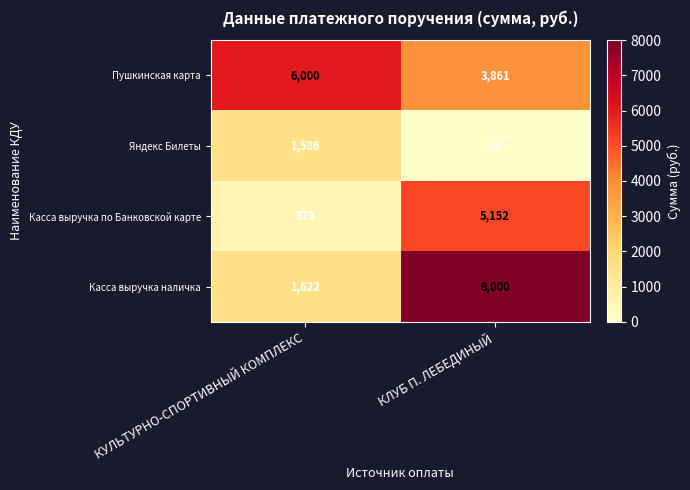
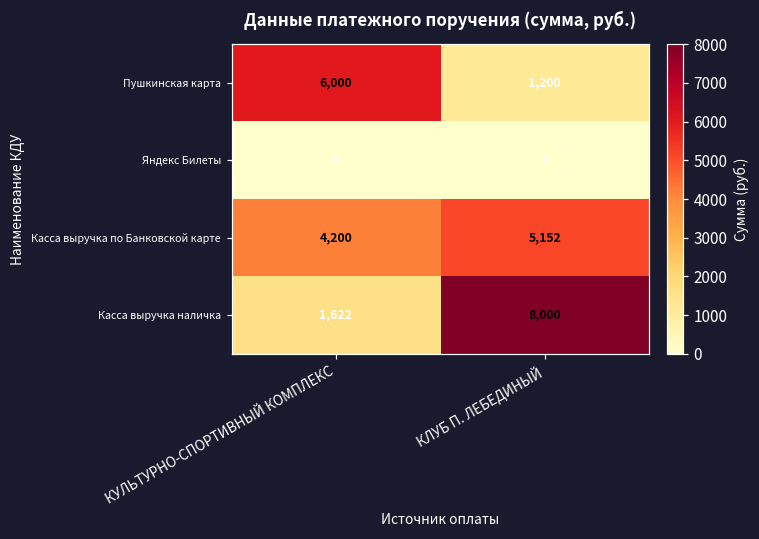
Пушкинская карта, КЛУБ П. ЛЕБЕДИНЫЙ: 3,861 -> 1,200
Яндекс Билеты, КУЛЬТУРНО-СПОРТИВНЫЙ КОМПЛЕКС: 1,586 -> 0
Касса выручка по Банковской карте, КУЛЬТУРНО-СПОРТИВНЫЙ КОМПЛЕКС: 579 -> 4,200
